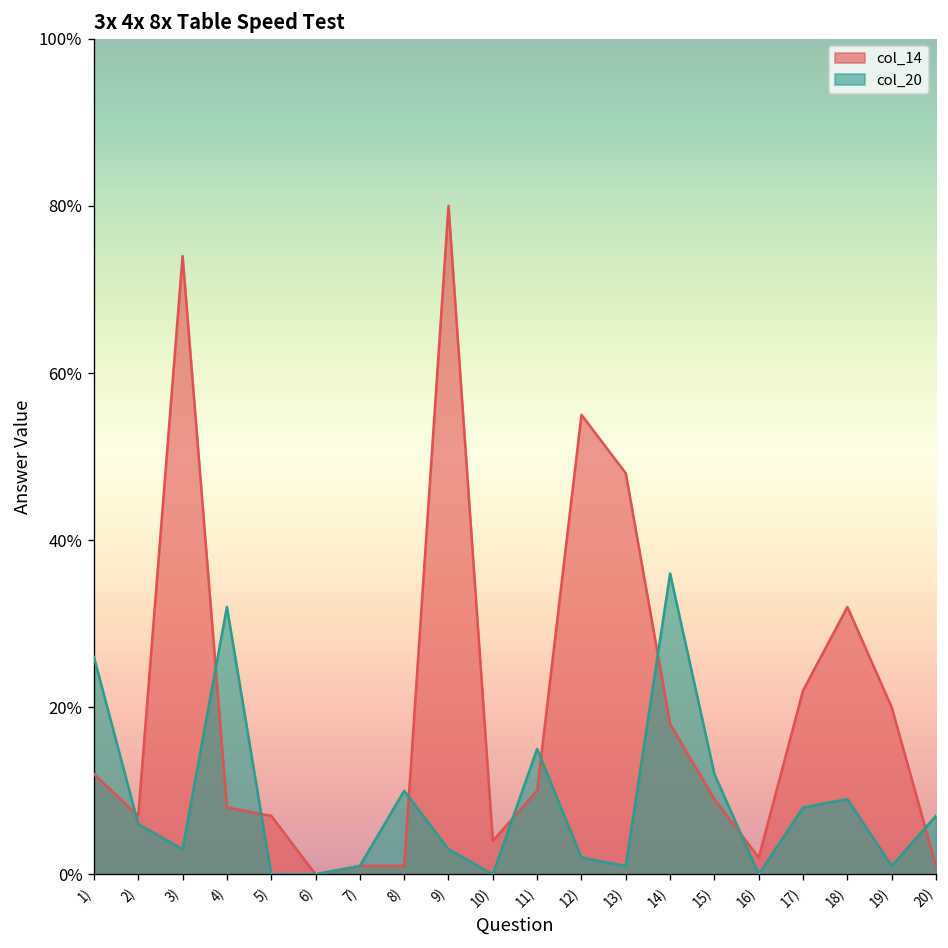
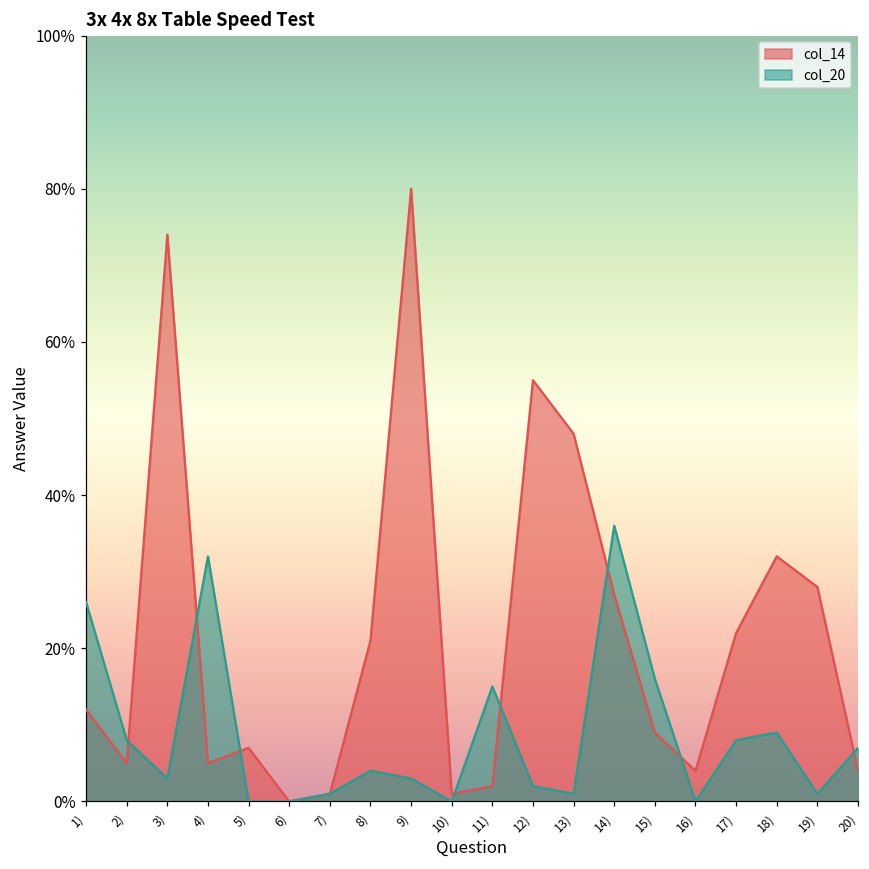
col_14, 2): 7% -> 5%
col_20, 2): 6% -> 8%
col_14, 4): 8% -> 5%
col_14, 8): 1% -> 21%
col_20, 8): 10% -> 4%
col_14, 10): 4% -> 1%
col_14, 11): 10% -> 2%
col_14, 14): 18% -> 27%
col_20, 15): 12% -> 16%
col_14, 16): 2% -> 4%
col_14, 19): 20% -> 28%
col_14, 20): 1% -> 4%
